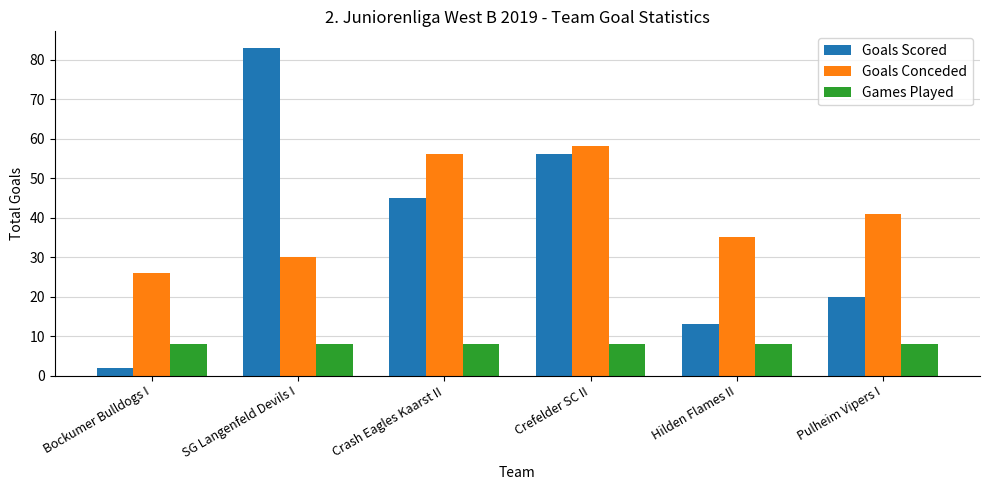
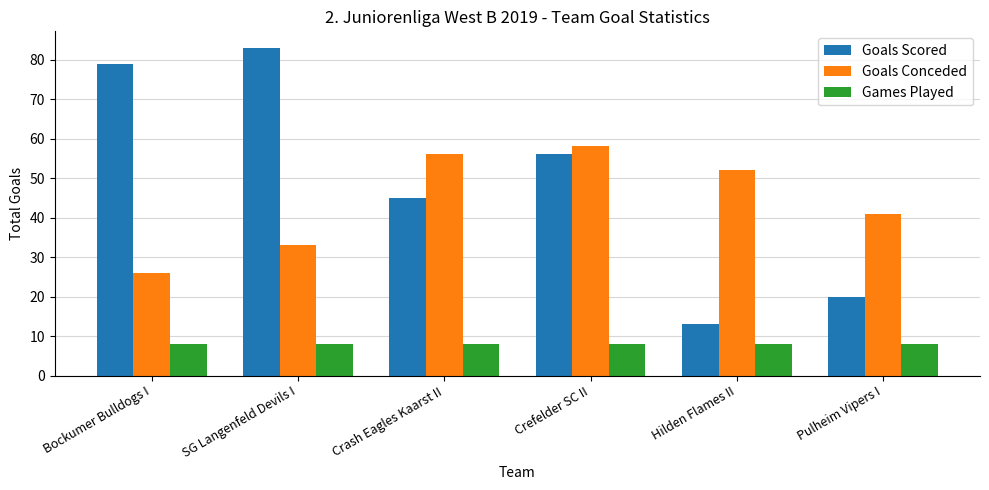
Goals Scored, Bockumer Bulldogs I: 2 -> 79
Goals Conceded, SG Langenfeld Devils I: 30 -> 33
Goals Conceded, Hilden Flames II: 35 -> 52
